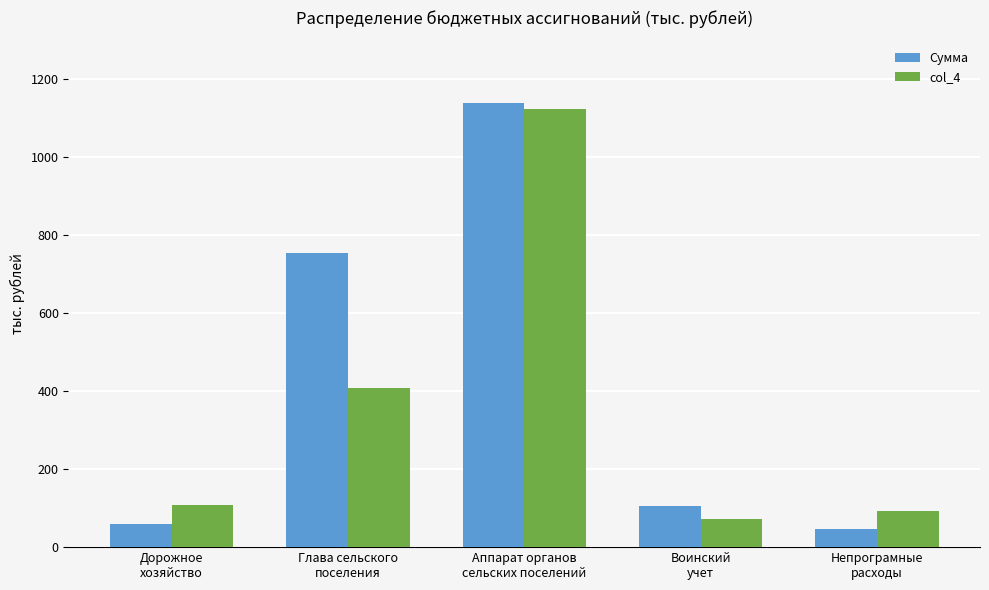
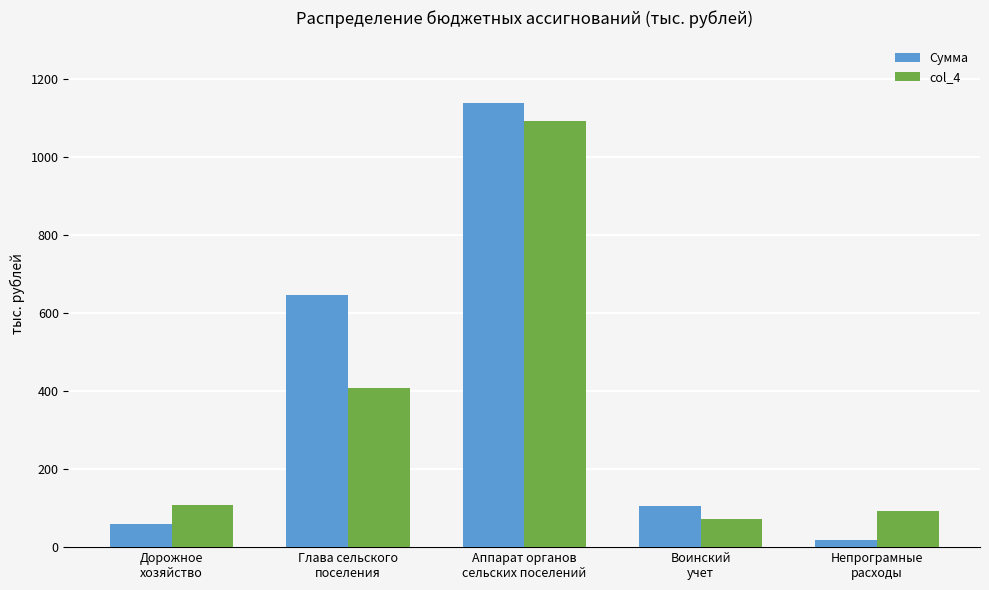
Сумма, Глава сельского поселения: 750 -> 650
col_4, Аппарат органов сельских поселений: 1120 -> 1090
Сумма, Непрограмные расходы: 50 -> 20
